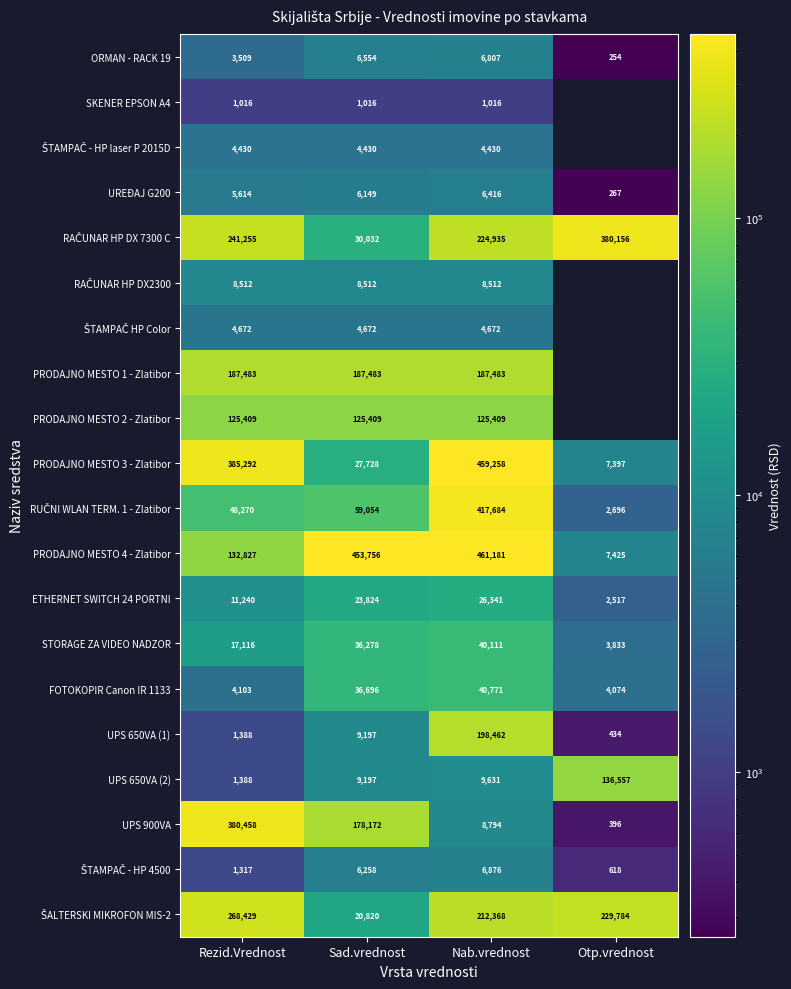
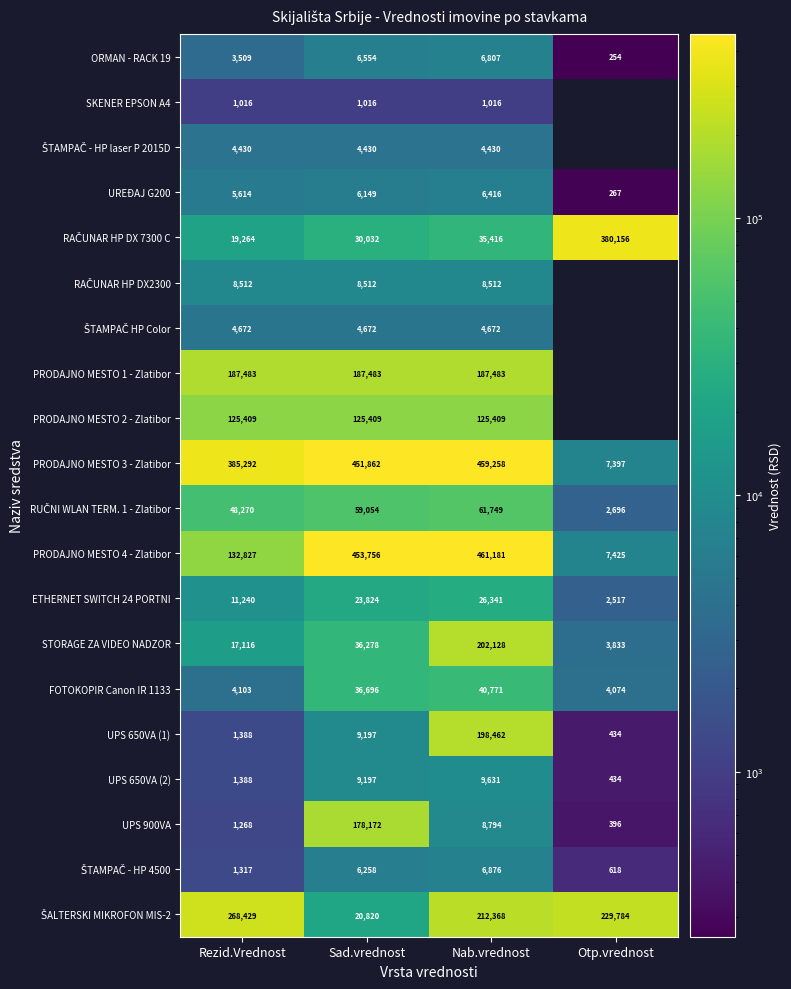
RAČUNAR HP DX 7300 C, Rezid.Vrednost: 241,255 -> 19,264
RAČUNAR HP DX 7300 C, Nab.vrednost: 224,935 -> 35,416
PRODAJNO MESTO 3 - Zlatibor, Sad.vrednost: 27,728 -> 451,862
RUČNI WLAN TERM. 1 - Zlatibor, Nab.vrednost: 417,684 -> 61,749
STORAGE ZA VIDEO NADZOR, Nab.vrednost: 40,111 -> 202,128
UPS 650VA (2), Otp.vrednost: 136,557 -> 434
UPS 900VA, Rezid.Vrednost: 380,458 -> 1,268
